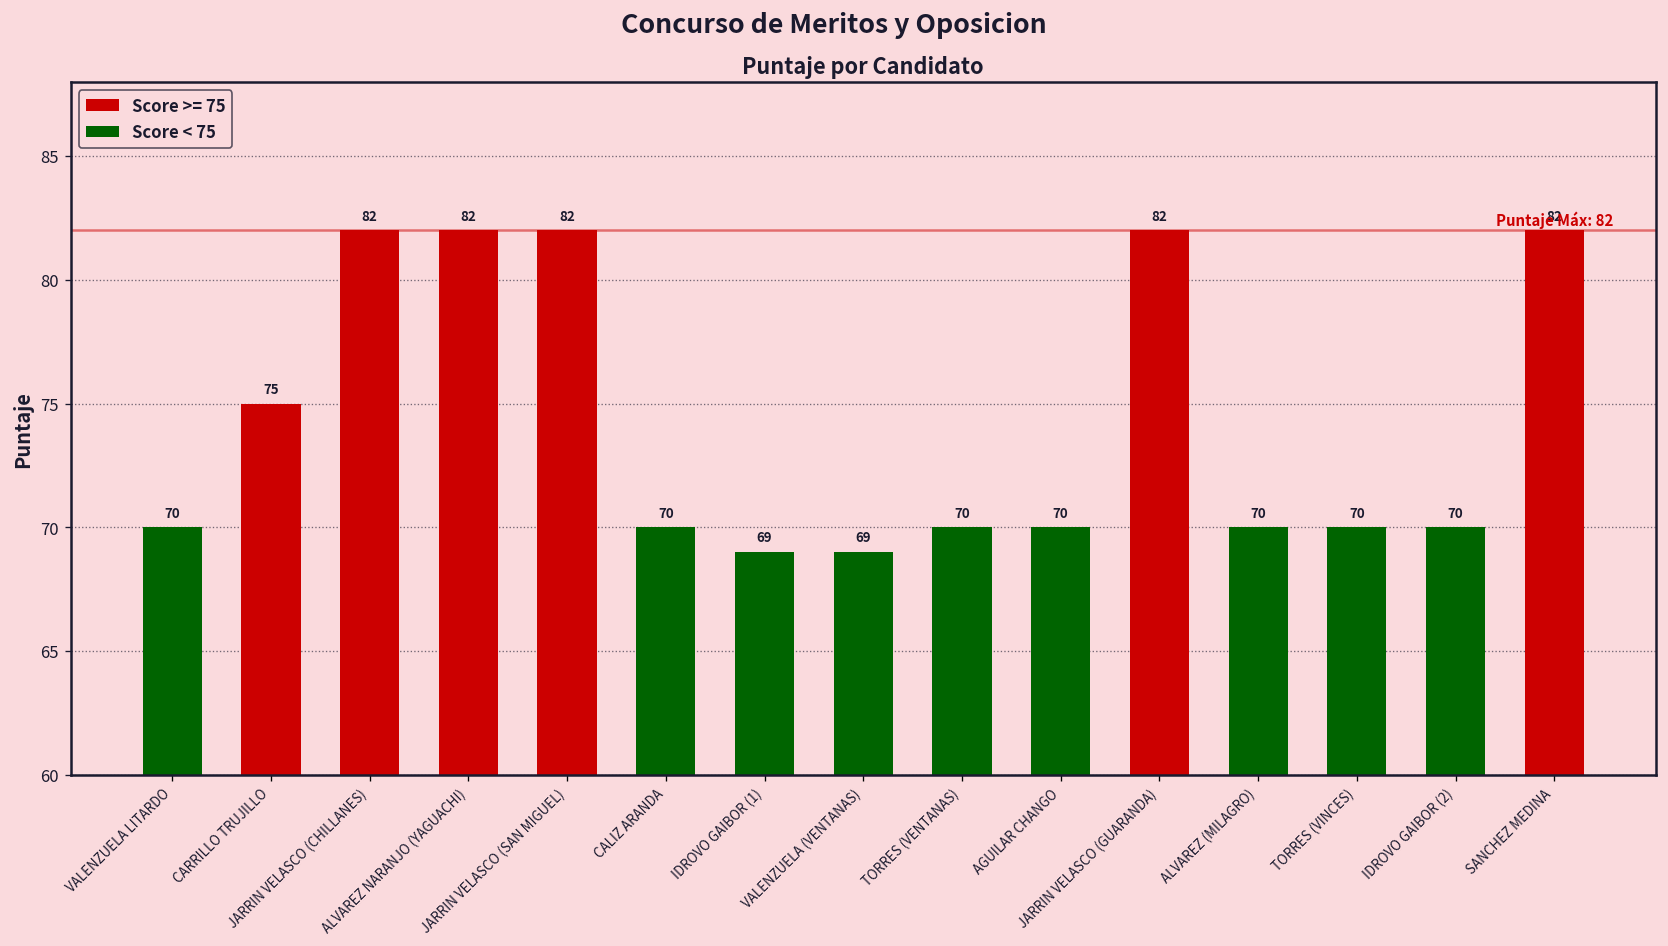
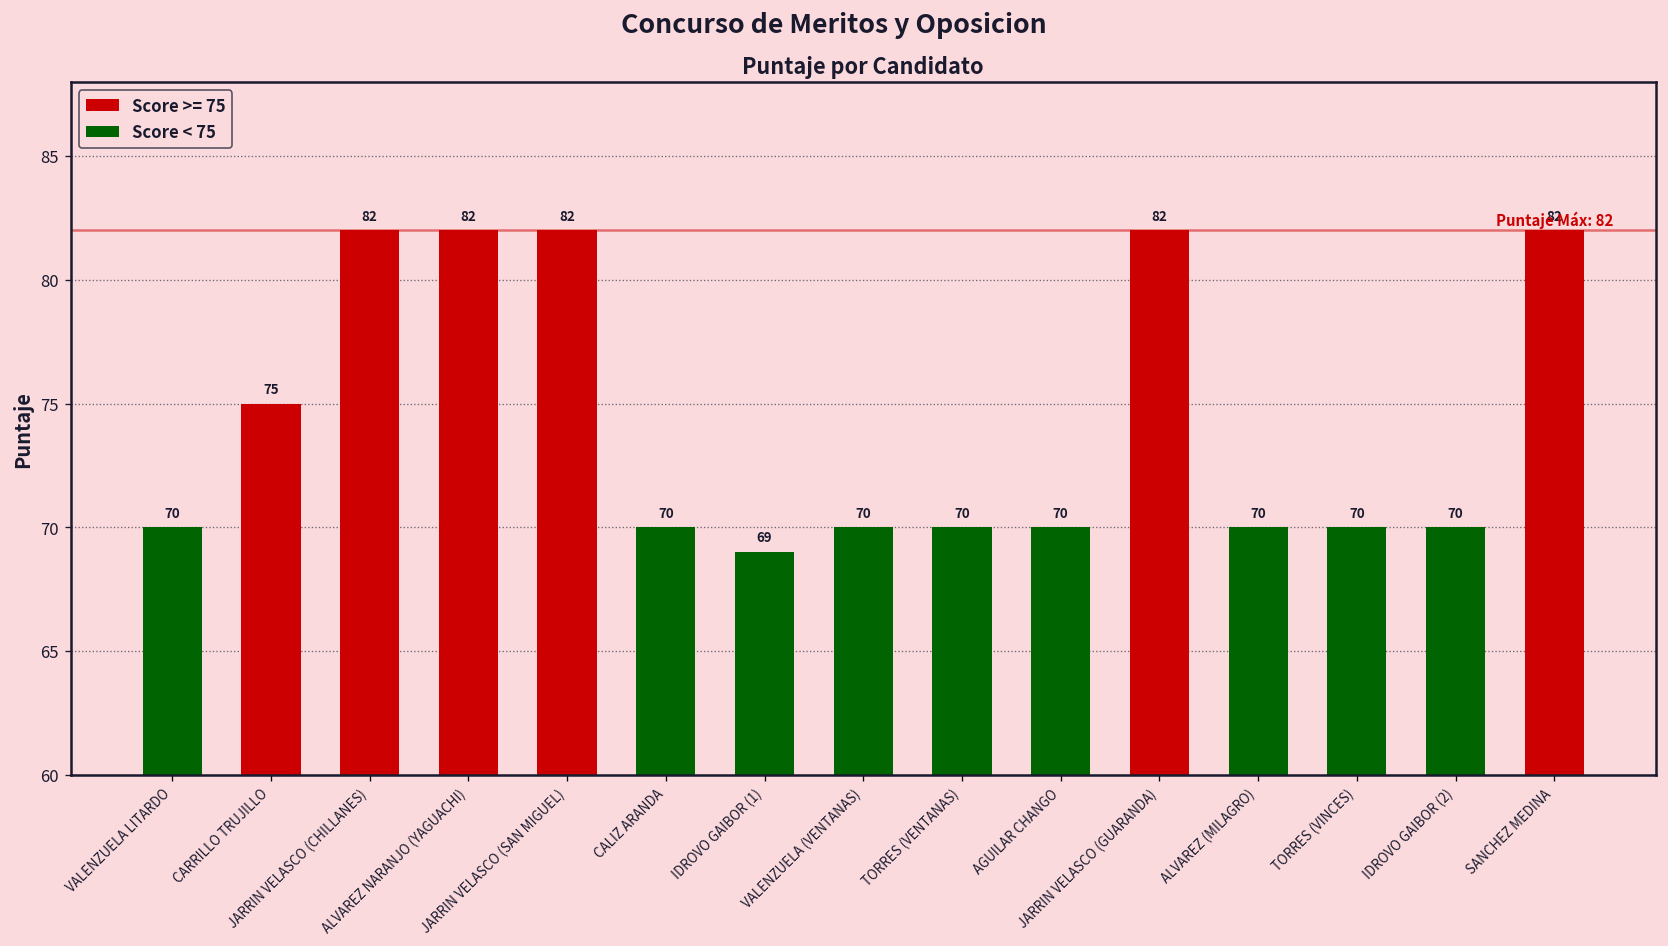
Score < 75, VALENZUELA (VENTANAS): 69 -> 70
